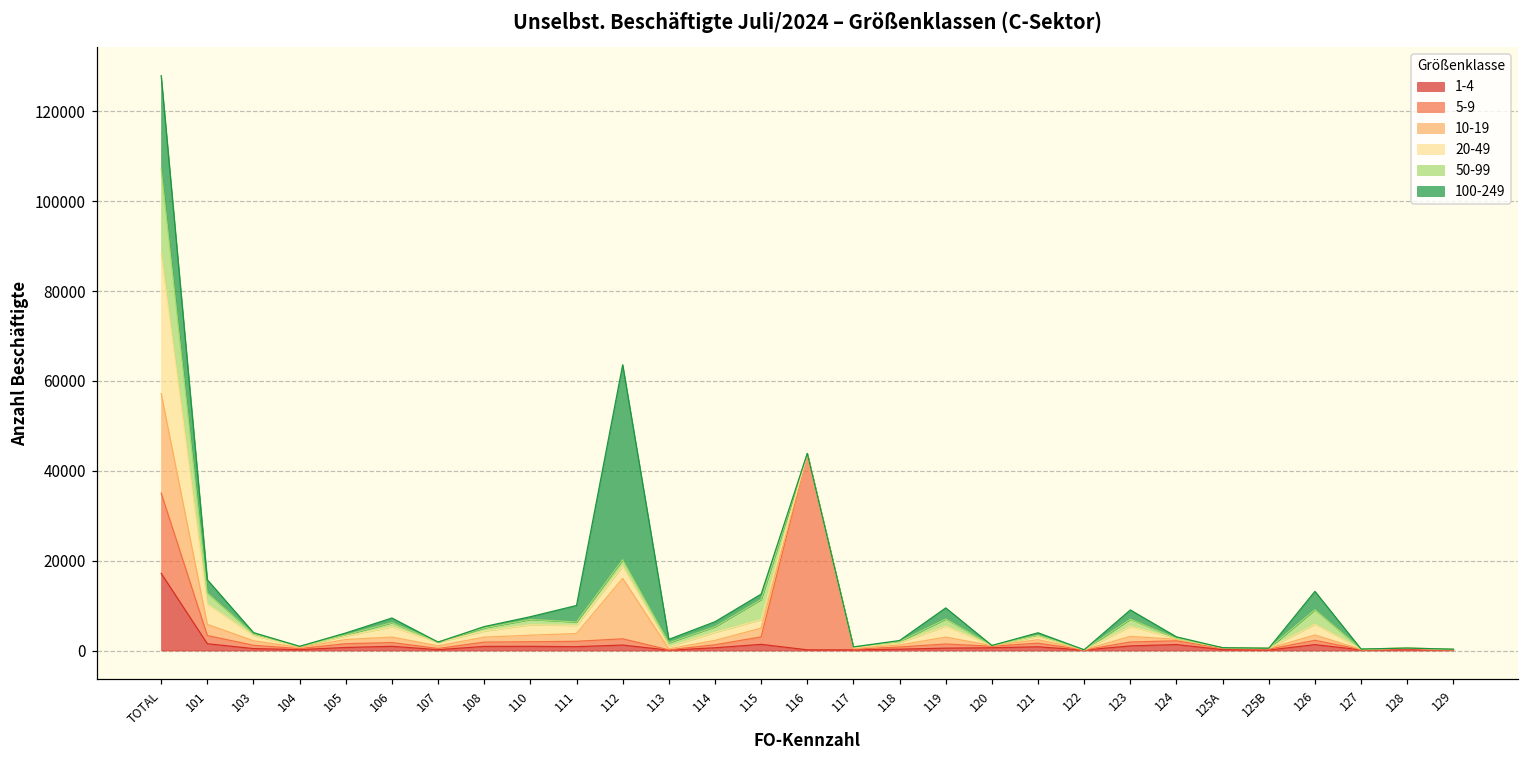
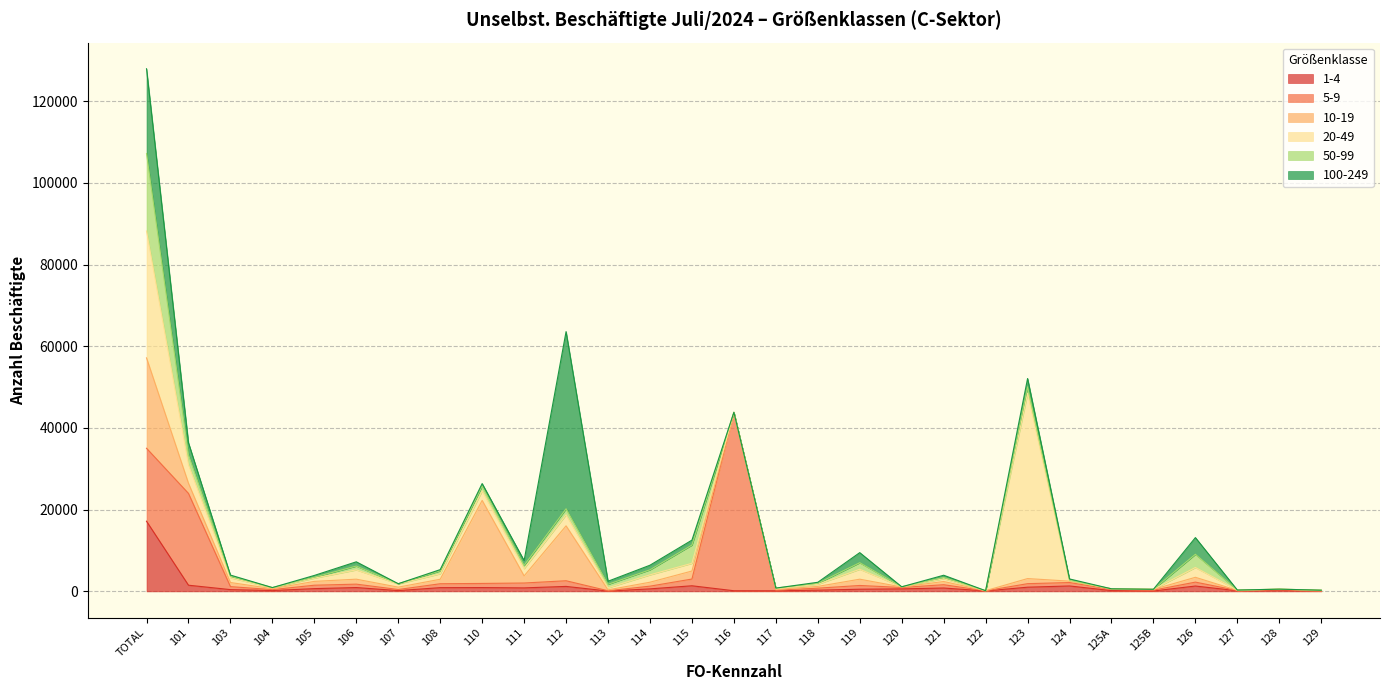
5-9, 101: 2000 -> 22000
10-19, 110: 1000 -> 20000
100-249, 111: 4000 -> 1000
20-49, 123: 2000 -> 45000
